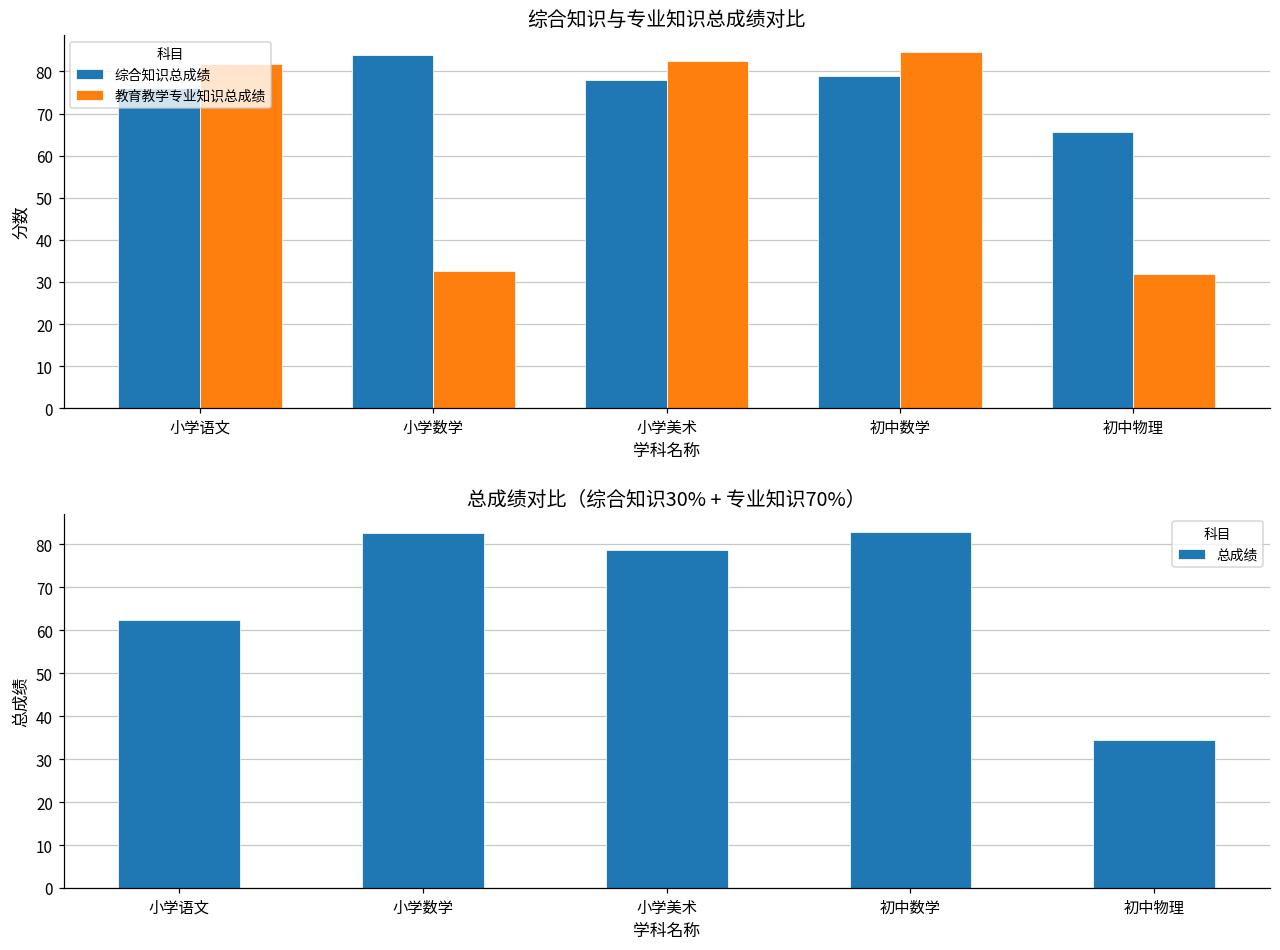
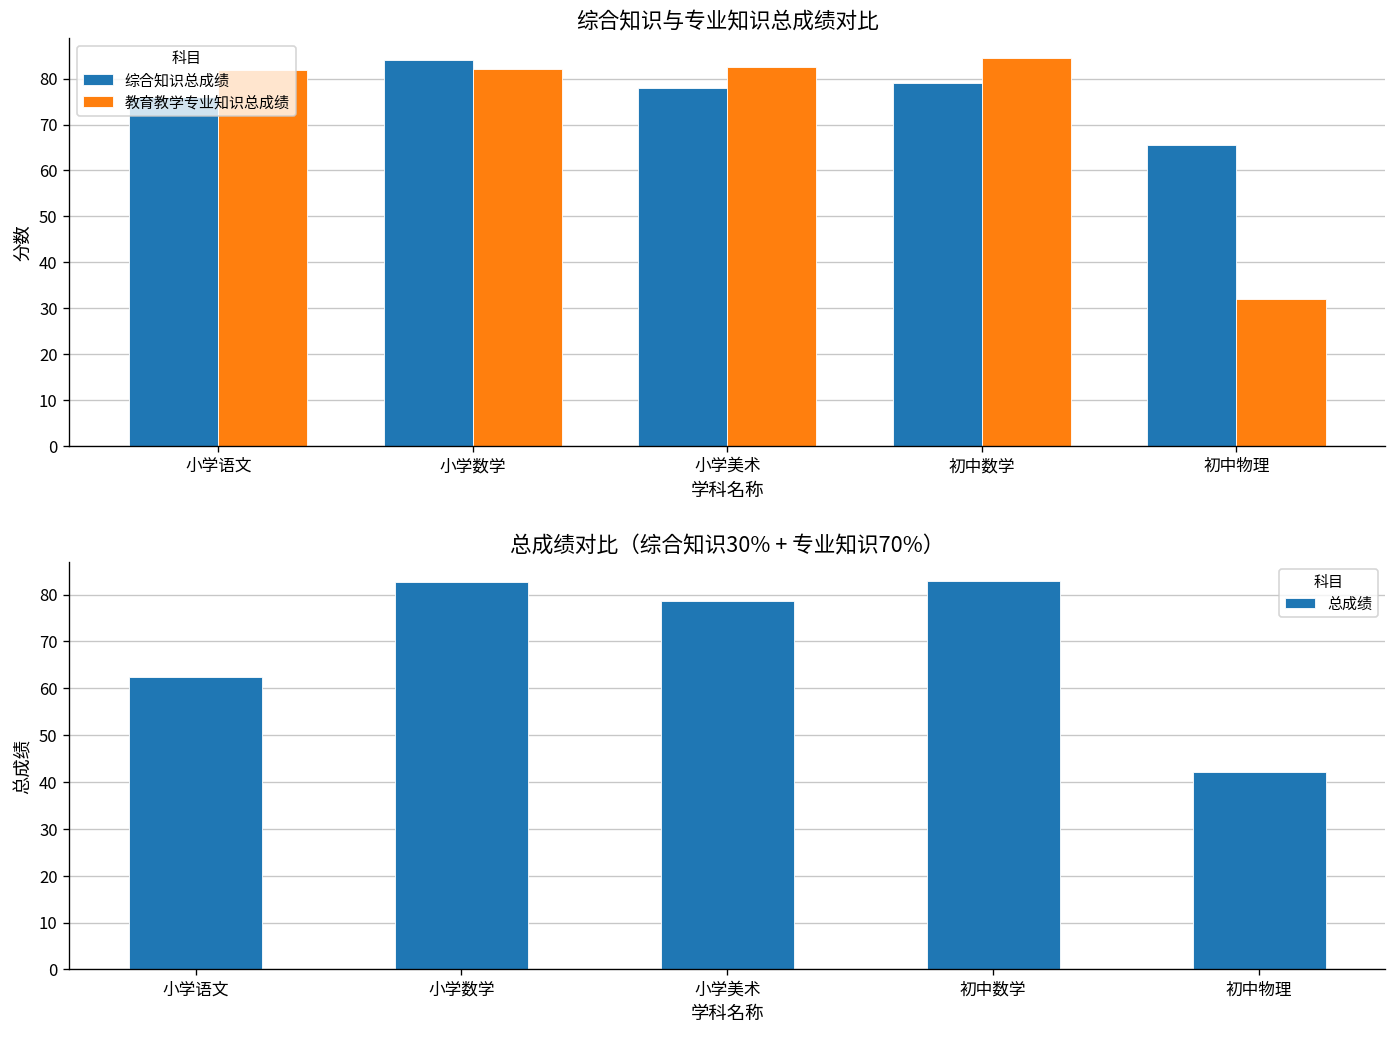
综合知识与专业知识总成绩对比, 教育教学专业知识总成绩, 小学数学: 33 -> 82
总成绩对比（综合知识30% + 专业知识70%）, 初中物理: 35 -> 42
